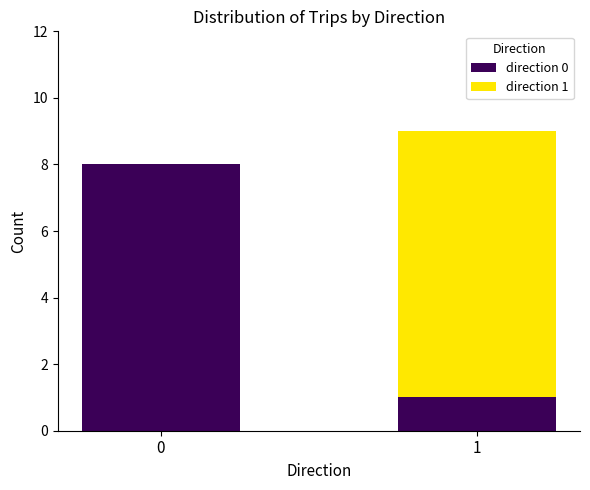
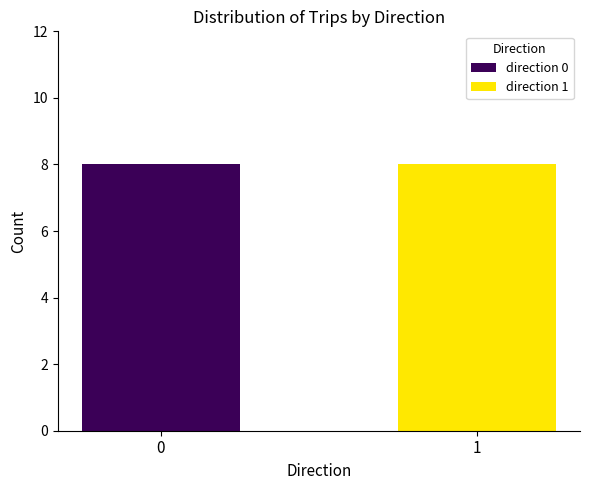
direction 0, 1: 1 -> 0
